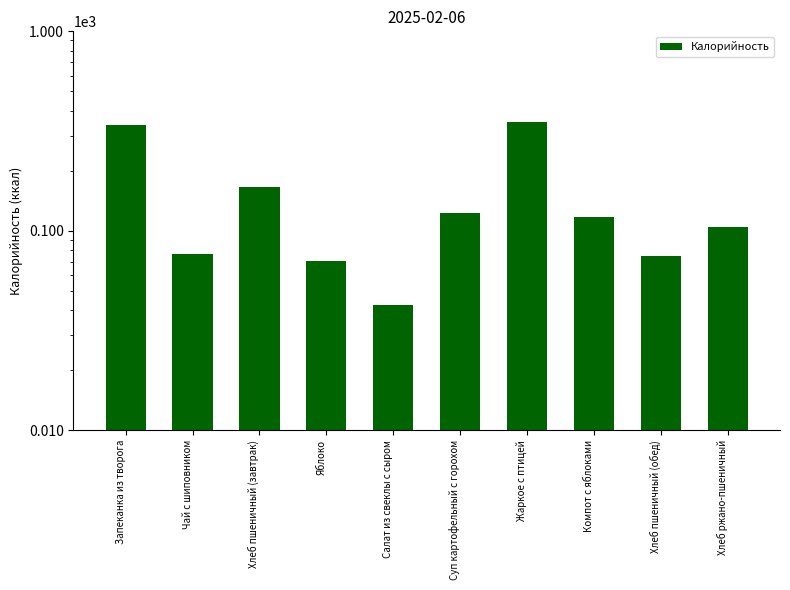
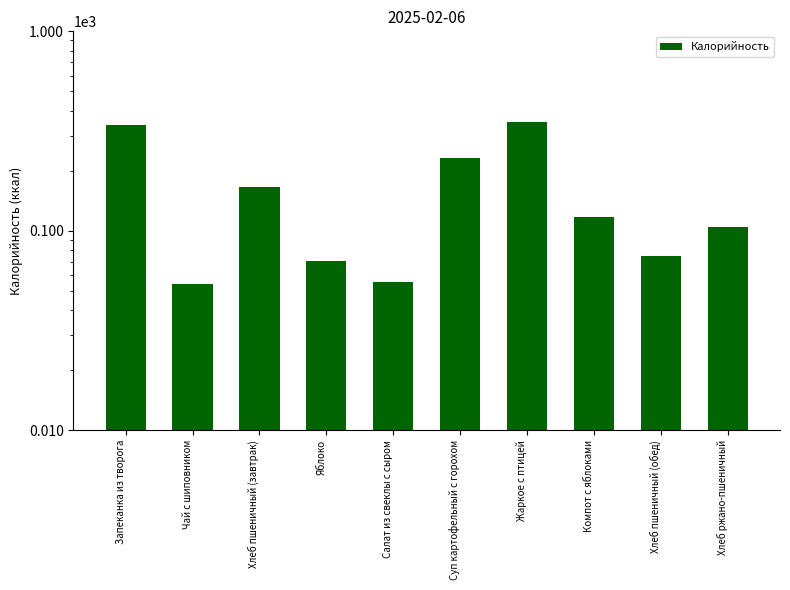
Чай с шиповником: 77 -> 54
Салат из свеклы с сыром: 42 -> 55
Суп картофельный с горохом: 120 -> 230
